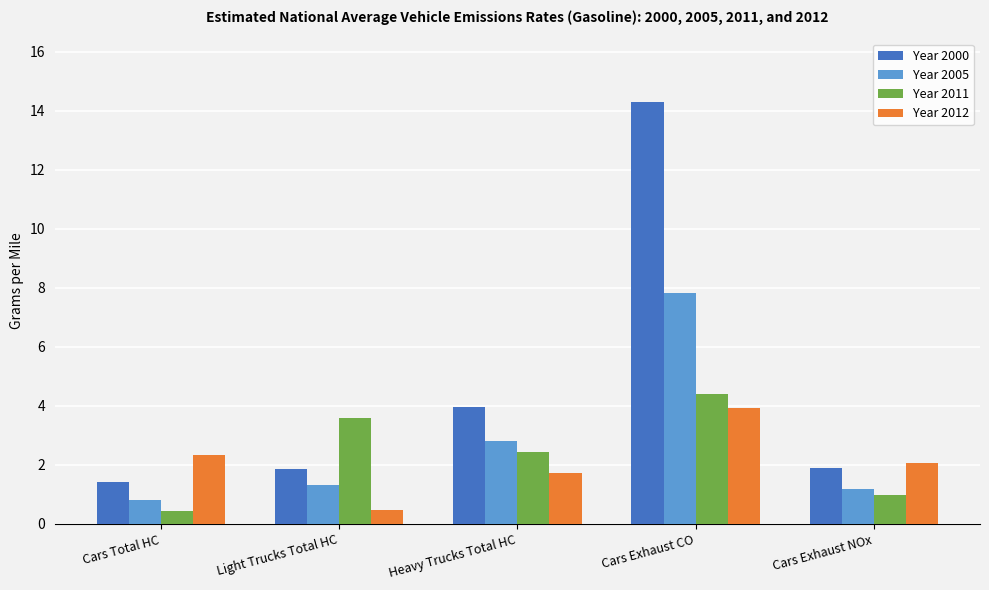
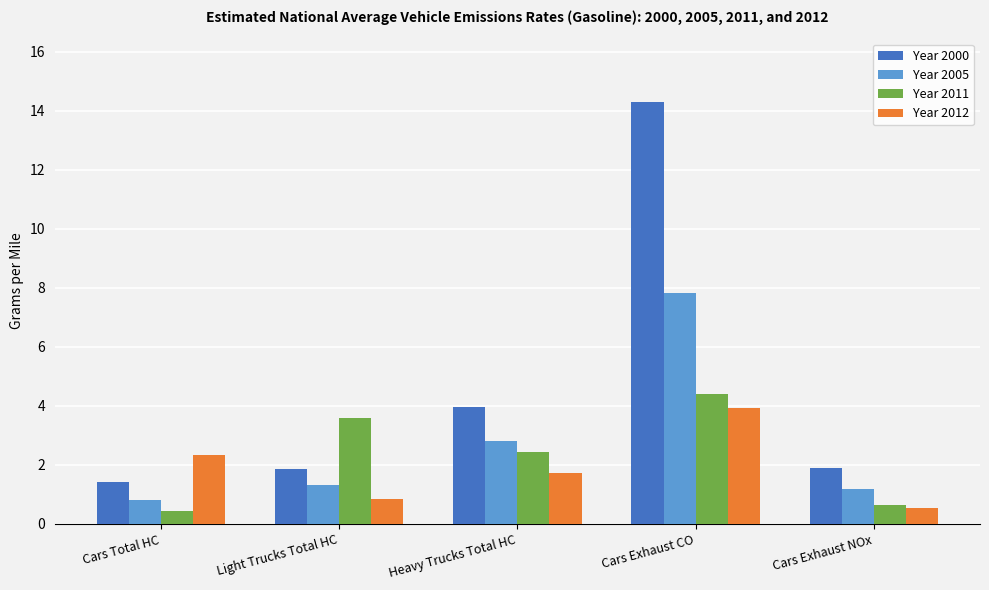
Year 2012, Light Trucks Total HC: 0.5 -> 0.9
Year 2011, Cars Exhaust NOx: 1.0 -> 0.6
Year 2012, Cars Exhaust NOx: 2.1 -> 0.5
